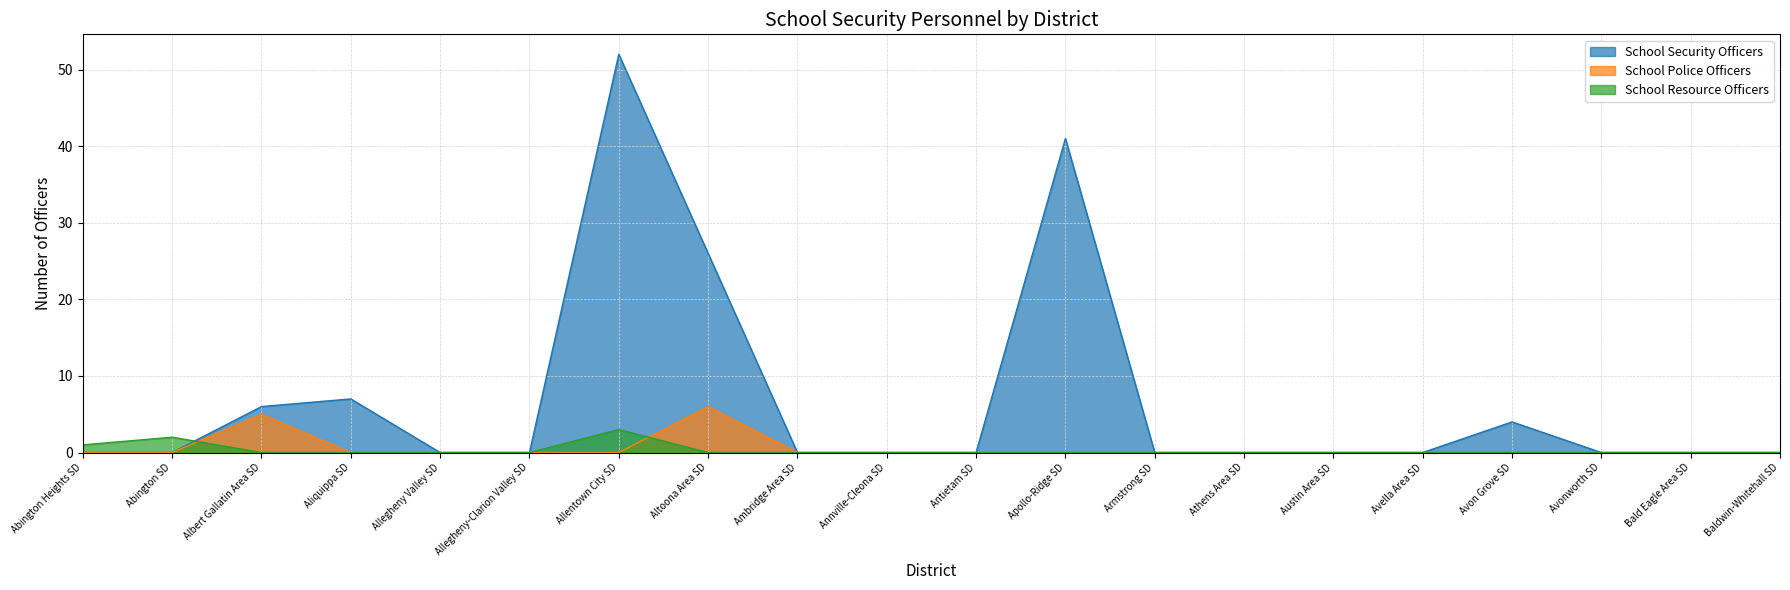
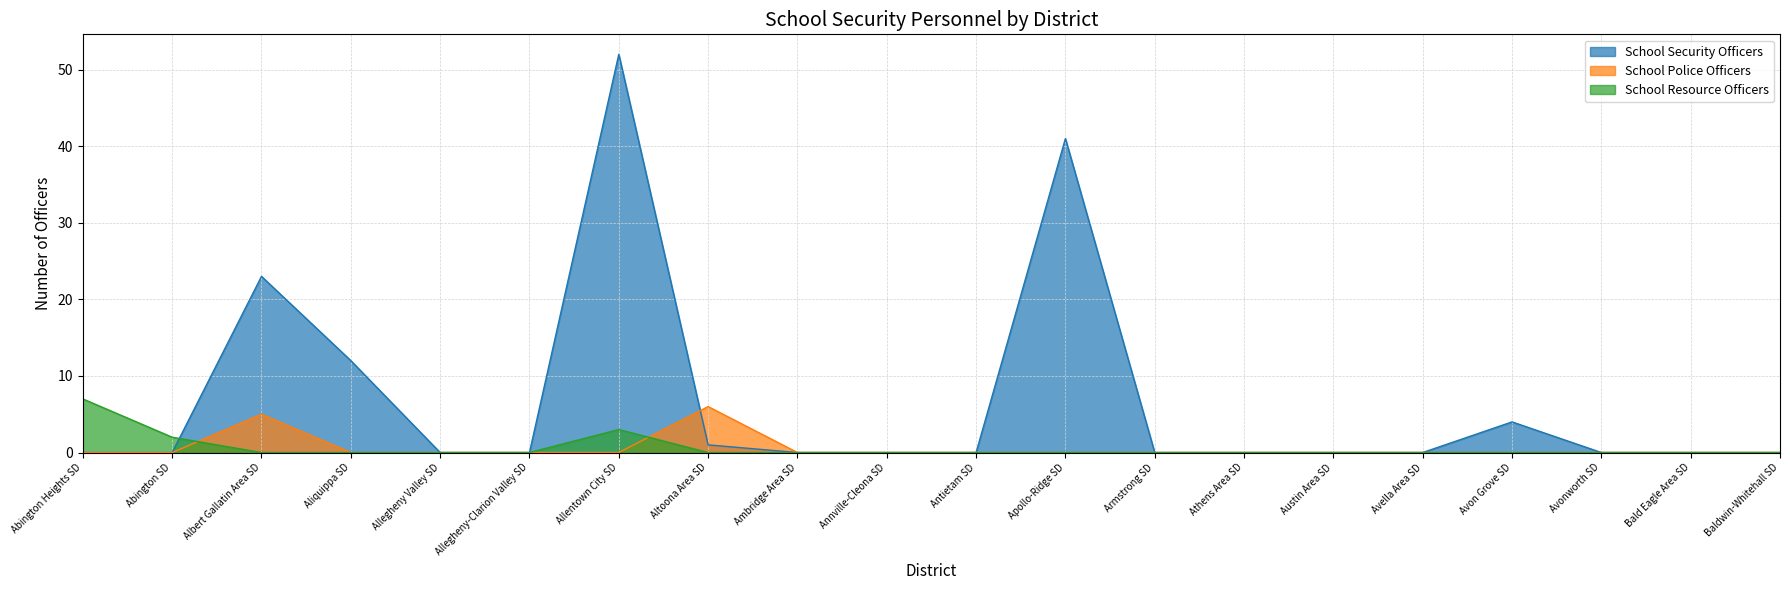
School Resource Officers, Abington Heights SD: 1 -> 7
School Security Officers, Albert Gallatin Area SD: 6 -> 23
School Security Officers, Aliquippa SD: 7 -> 12
School Security Officers, Altoona Area SD: 26 -> 1
